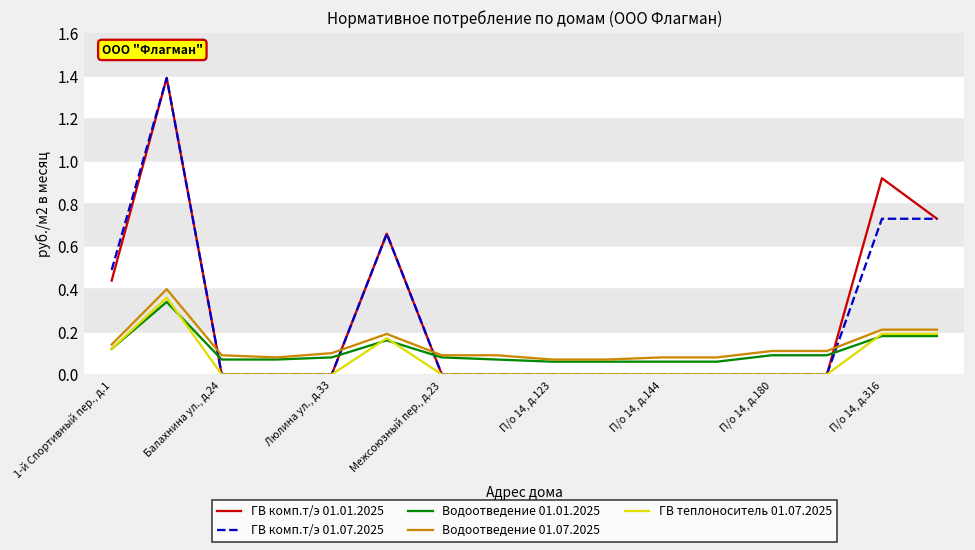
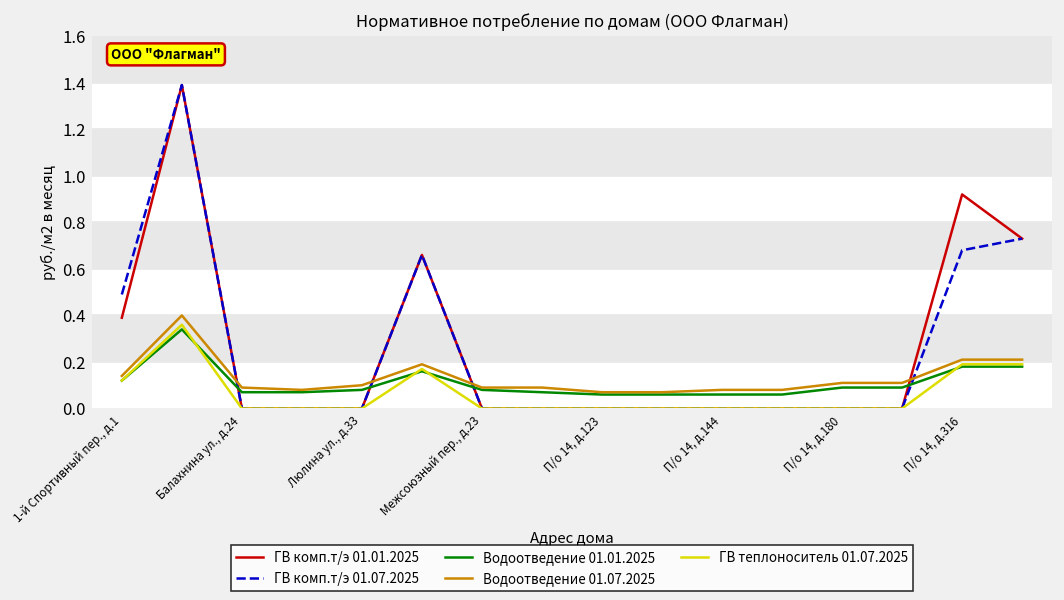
ГВ комп.т/э 01.01.2025, 1-й Спортивный пер., д.1: 0.44 -> 0.39
ГВ комп.т/э 01.07.2025, П/о 14, д.316: 0.73 -> 0.68
